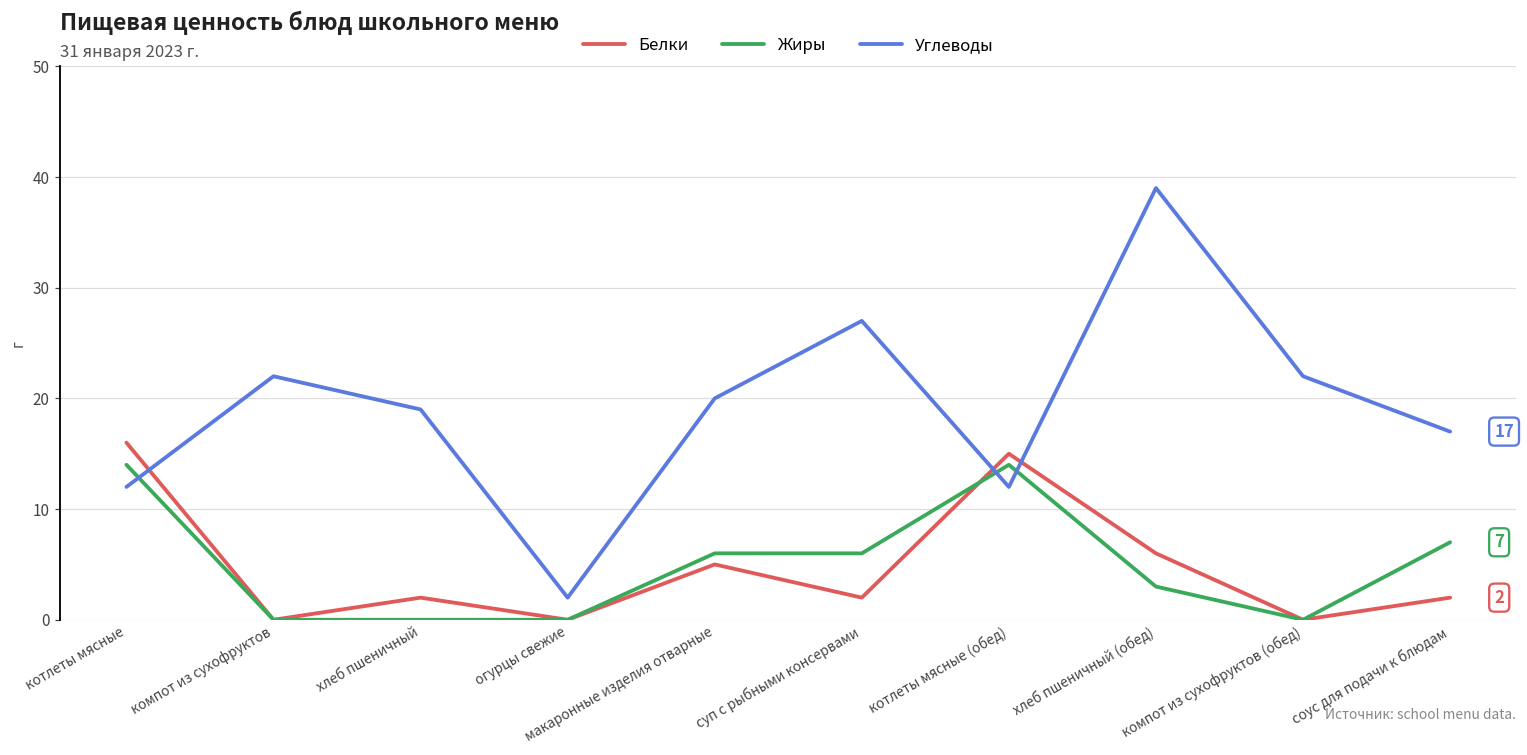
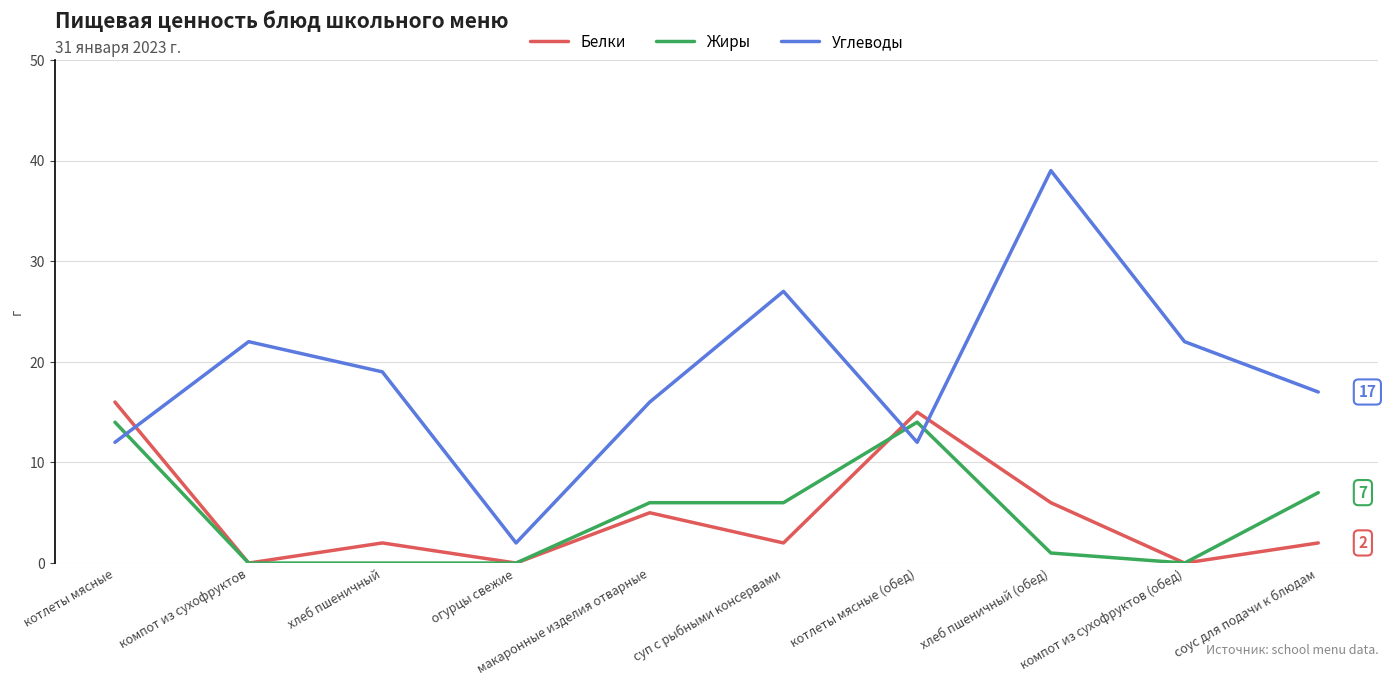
Углеводы, макаронные изделия отварные: 20 -> 16
Жиры, хлеб пшеничный (обед): 3 -> 1
